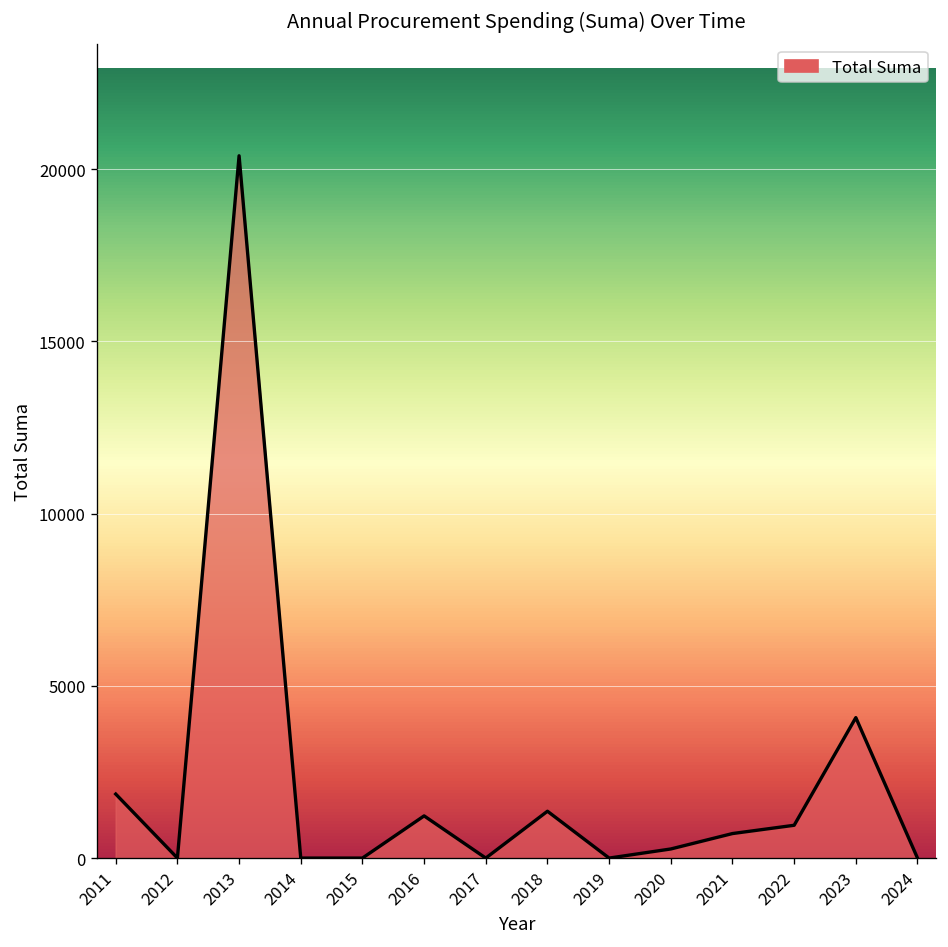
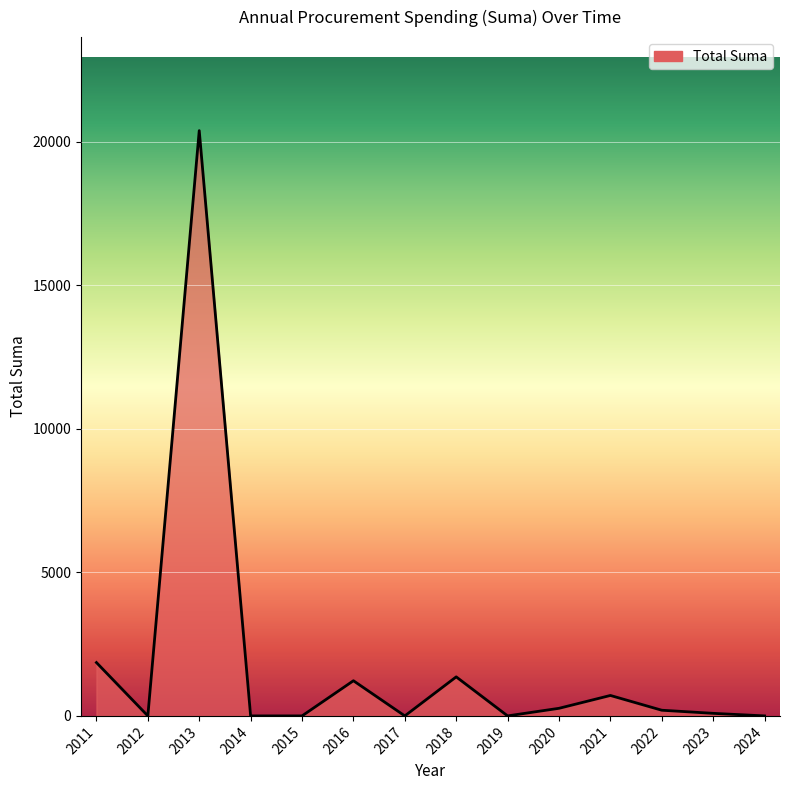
2022: 1000 -> 200
2023: 4100 -> 100
